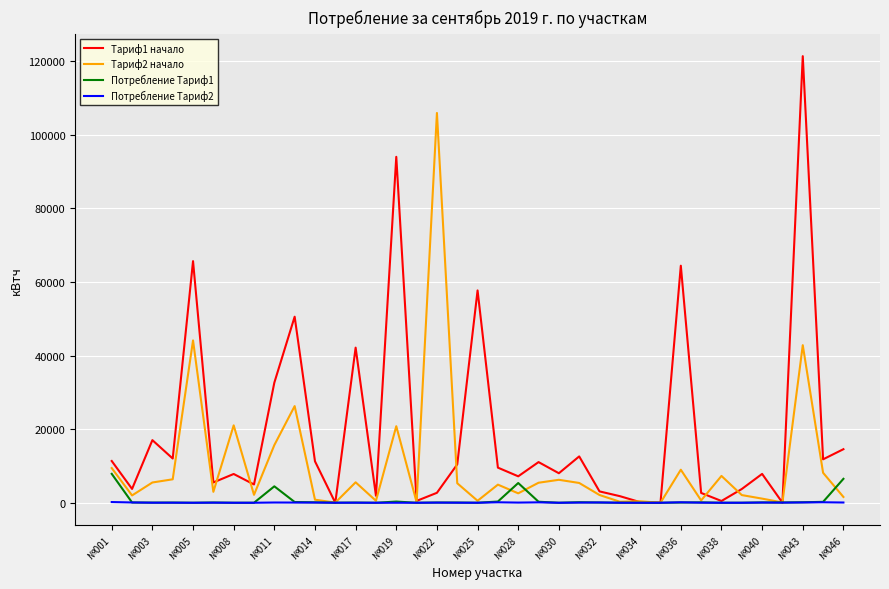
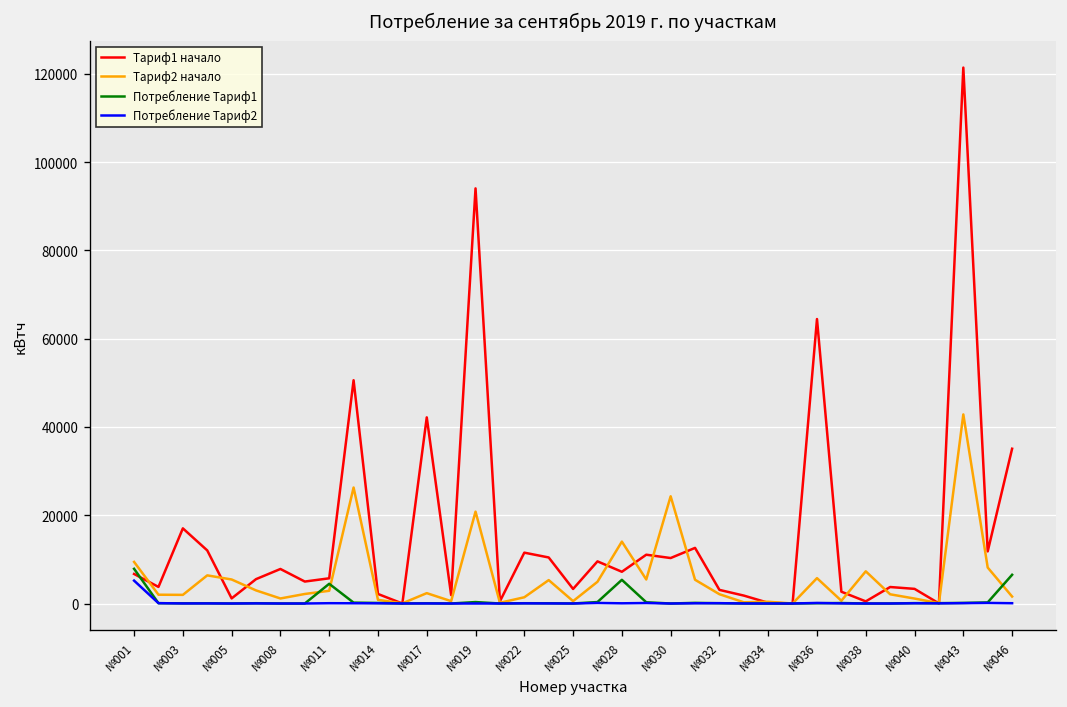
Тариф1 начало, №001: 11000 -> 7000
Потребление Тариф2, №001: 0 -> 5000
Тариф2 начало, №003: 6000 -> 2000
Тариф1 начало, №005: 66000 -> 1000
Тариф2 начало, №005: 44000 -> 5000
Тариф2 начало, №008: 21000 -> 1000
Тариф1 начало, №011: 33000 -> 6000
Тариф2 начало, №011: 16000 -> 3000
Тариф1 начало, №014: 11000 -> 2000
Тариф2 начало, №017: 6000 -> 2000
Тариф1 начало, №022: 3000 -> 12000
Тариф2 начало, №022: 106000 -> 1000
Тариф1 начало, №025: 58000 -> 3000
Тариф2 начало, №028: 3000 -> 14000
Тариф1 начало, №030: 8000 -> 10000
Тариф2 начало, №030: 6000 -> 24000
Тариф2 начало, №036: 9000 -> 6000
Тариф1 начало, №040: 8000 -> 3000
Тариф1 начало, №046: 15000 -> 35000
